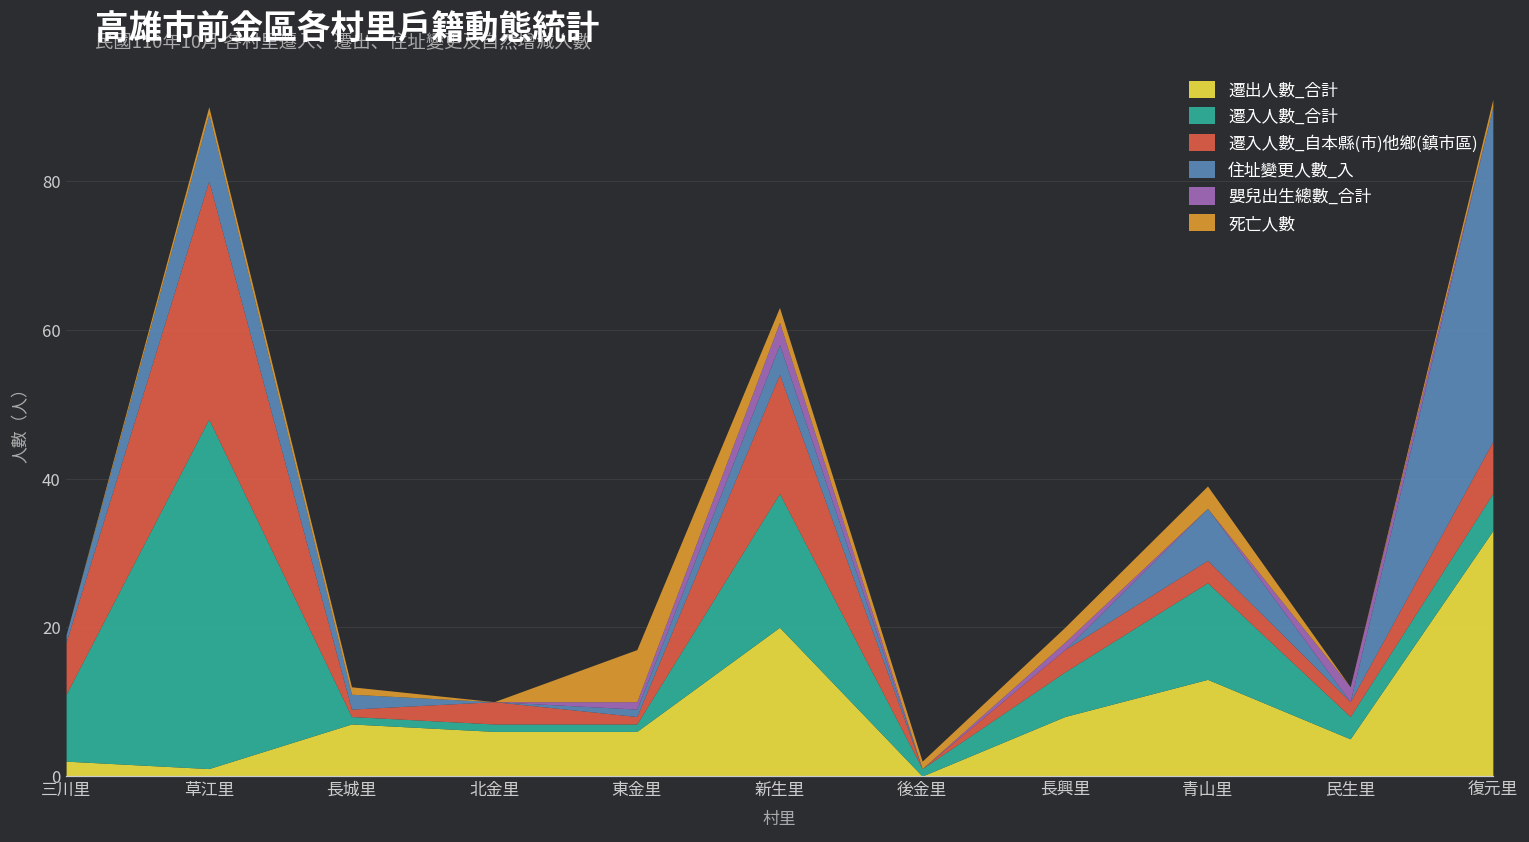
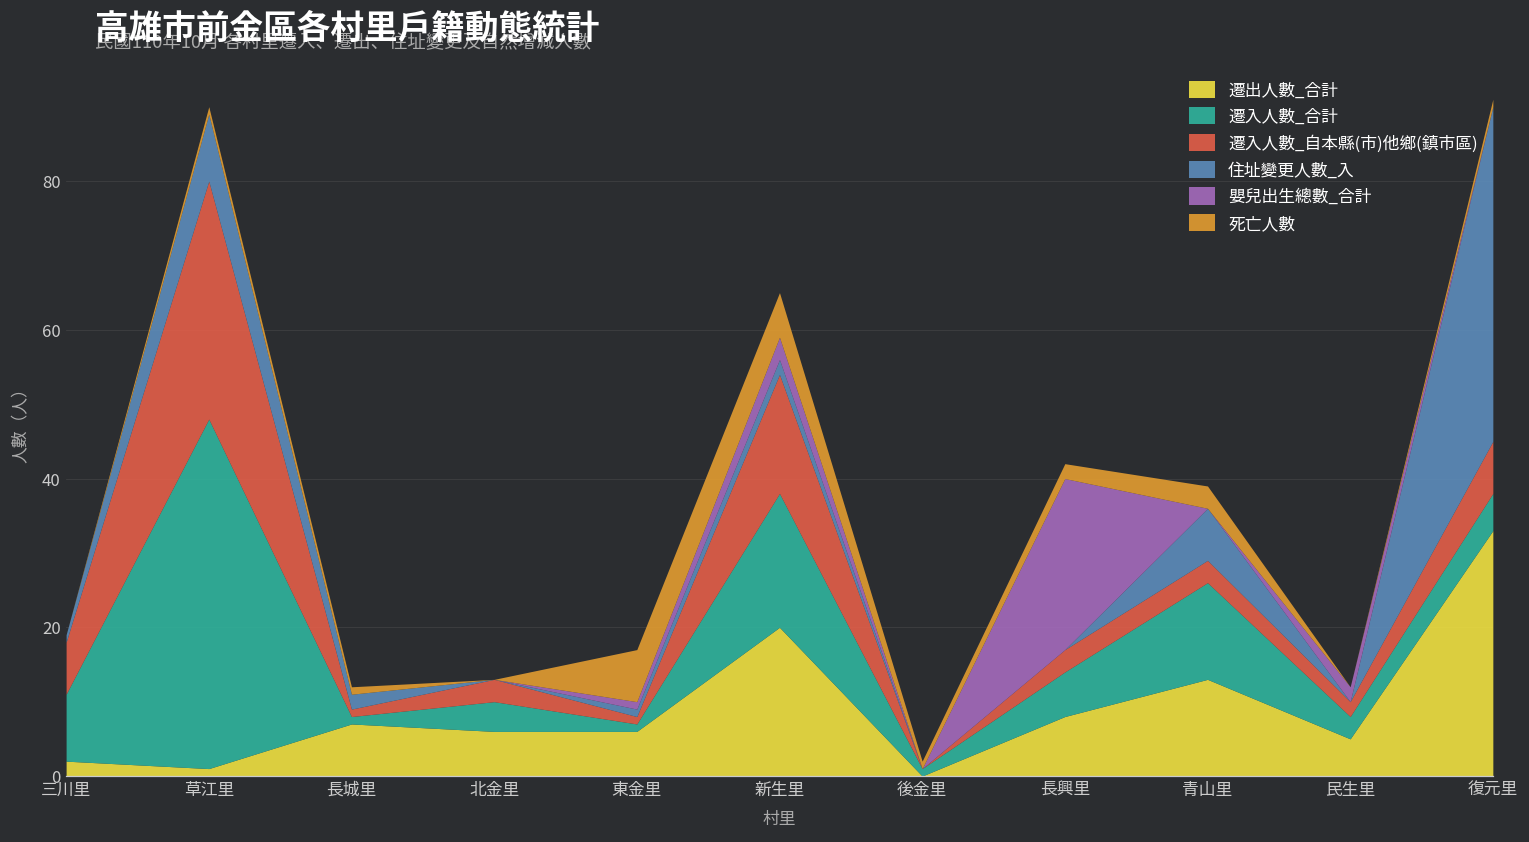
遷入人數_合計, 北金里: 1 -> 4
住址變更人數_入, 新生里: 4 -> 2
死亡人數, 新生里: 2 -> 6
嬰兒出生總數_合計, 長興里: 1 -> 23
